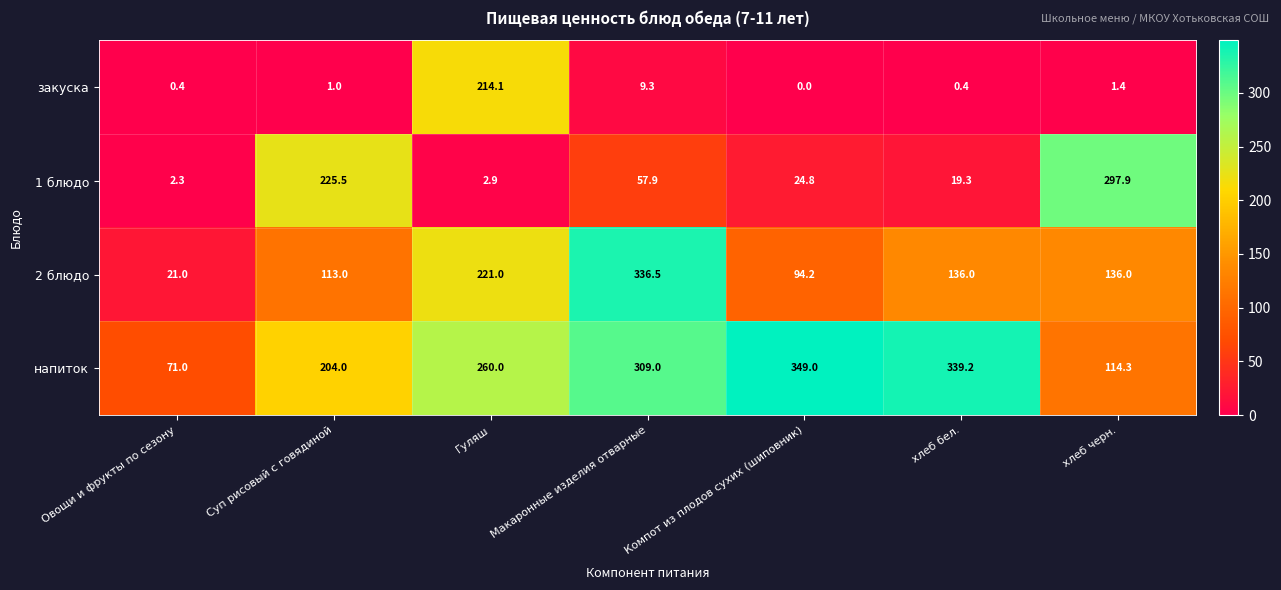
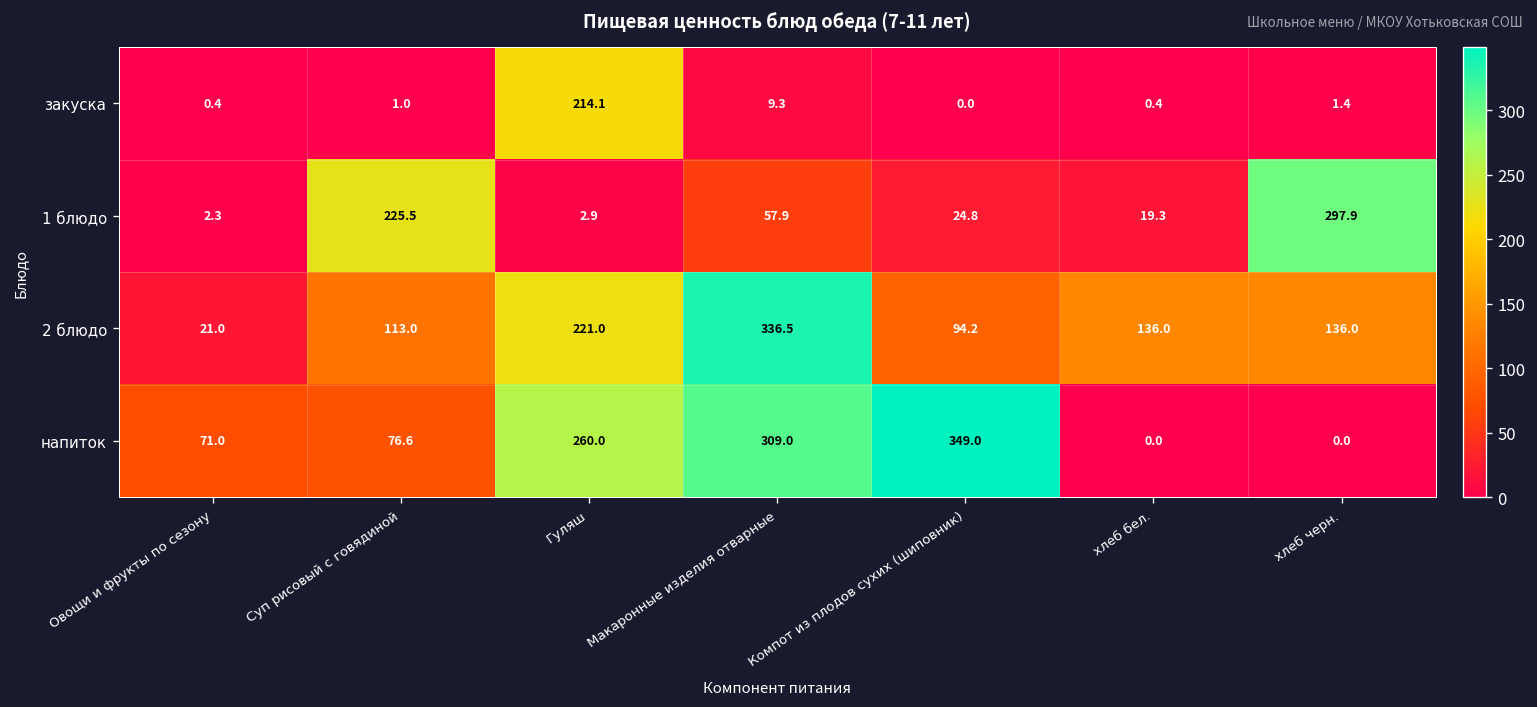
напиток, Суп рисовый с говядиной: 204.0 -> 76.6
напиток, хлеб бел.: 339.2 -> 0.0
напиток, хлеб черн.: 114.3 -> 0.0
